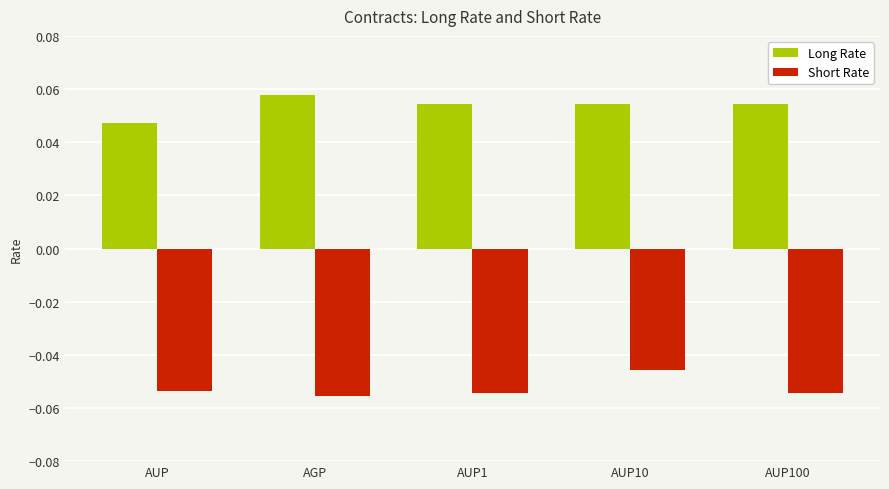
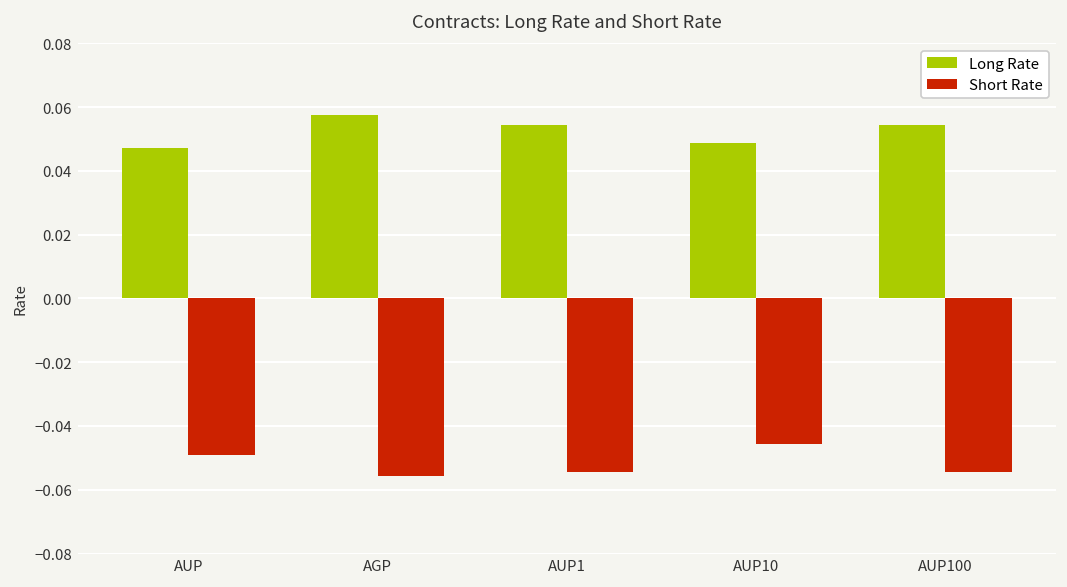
Short Rate, AUP: -0.054 -> -0.049
Long Rate, AUP10: 0.055 -> 0.049
